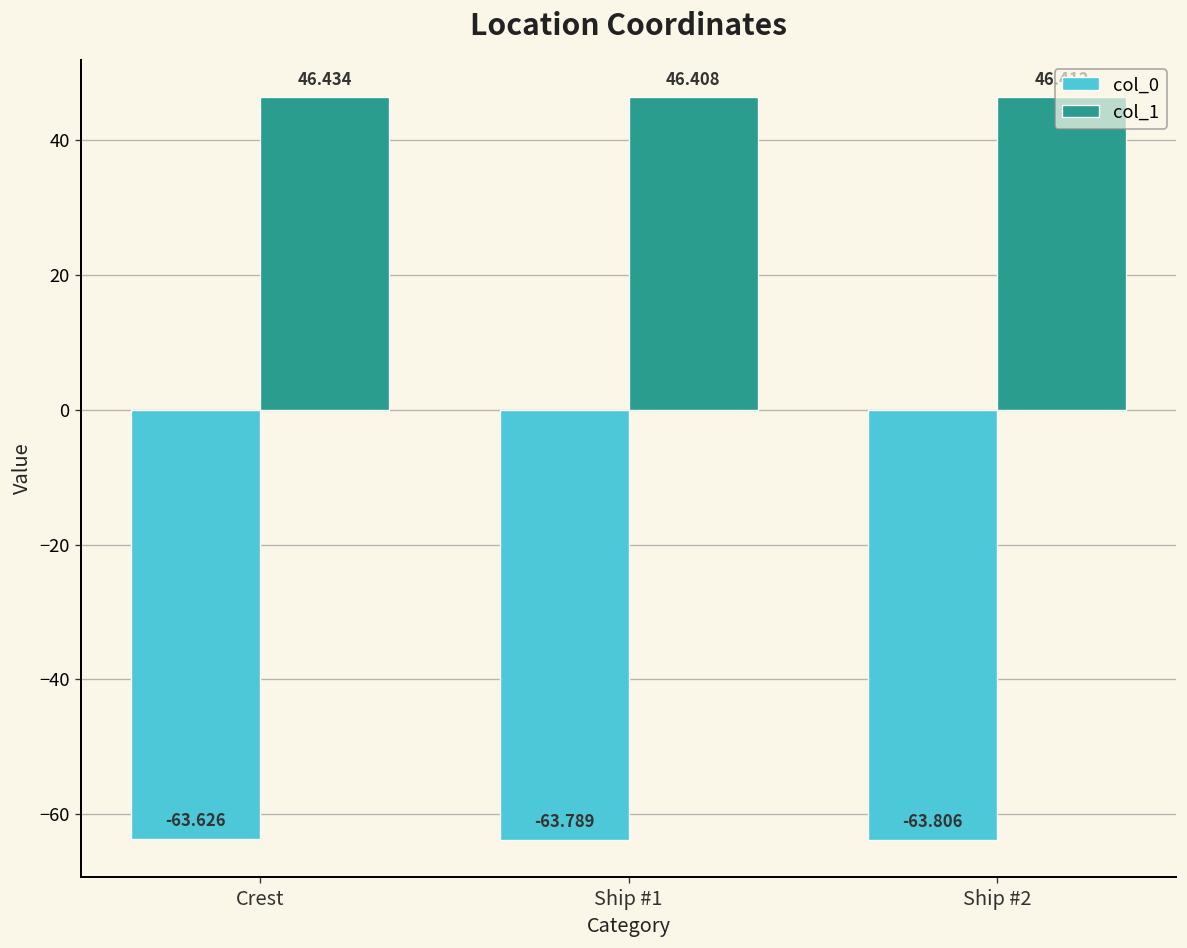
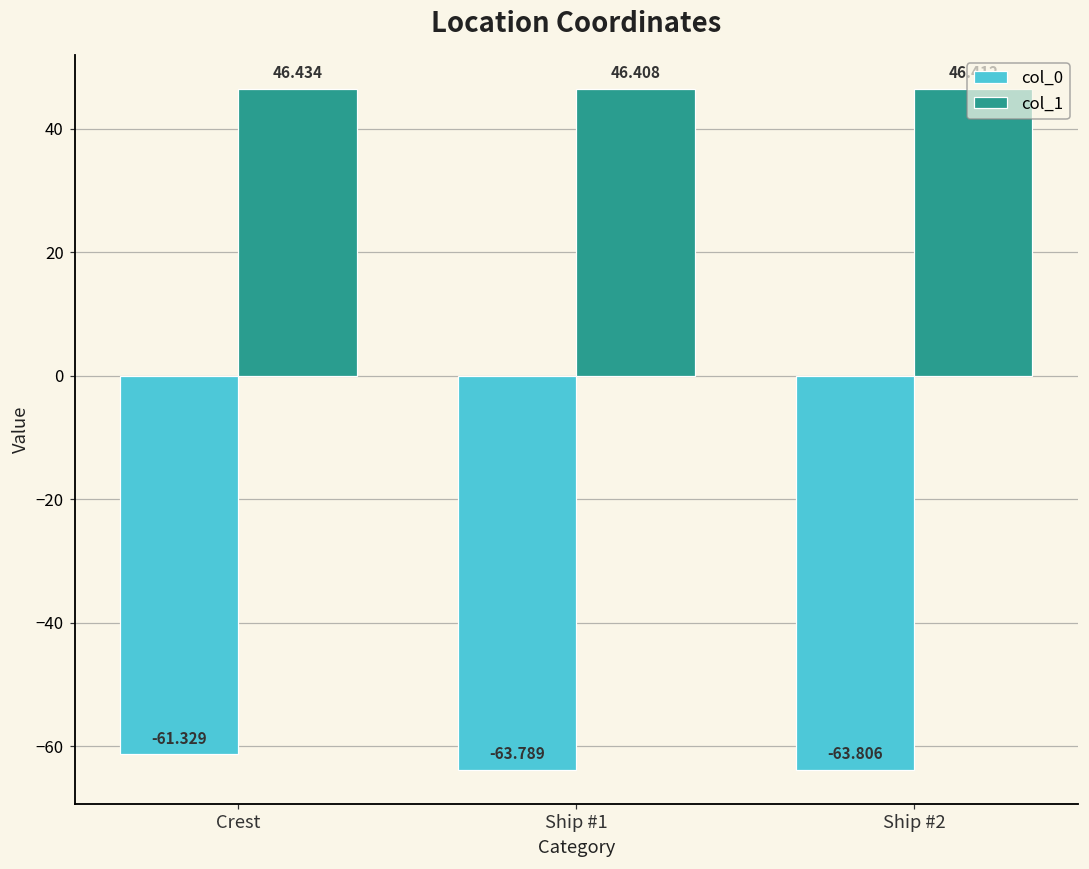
col_0, Crest: -63.626 -> -61.329
